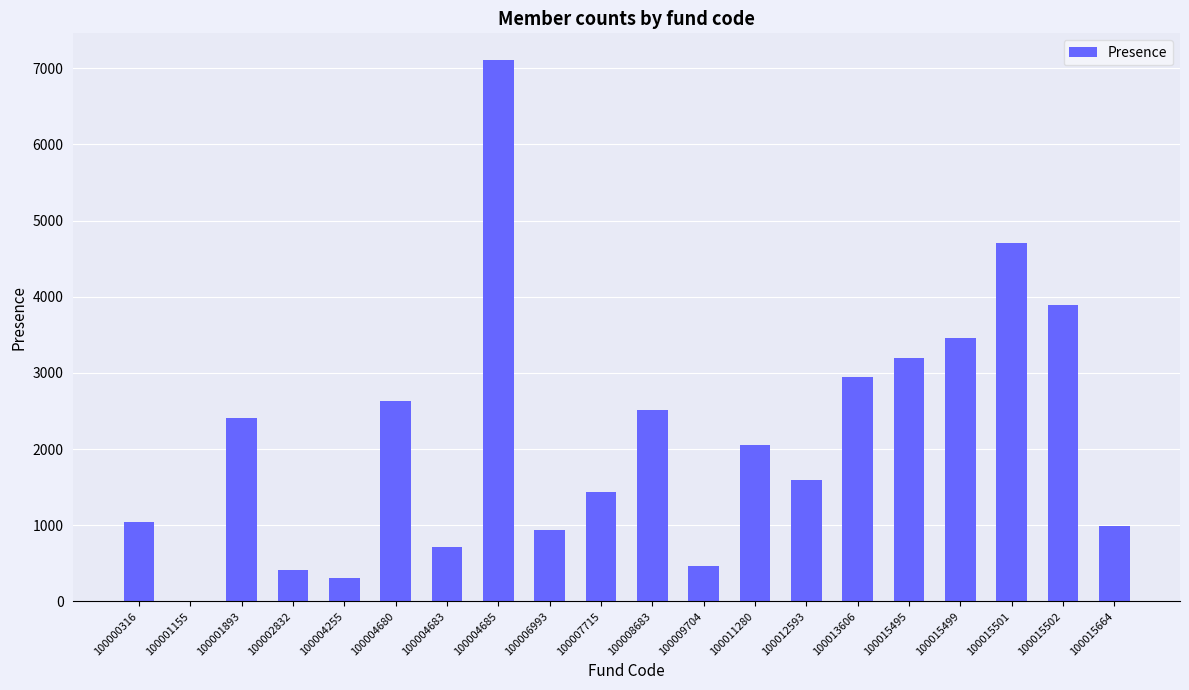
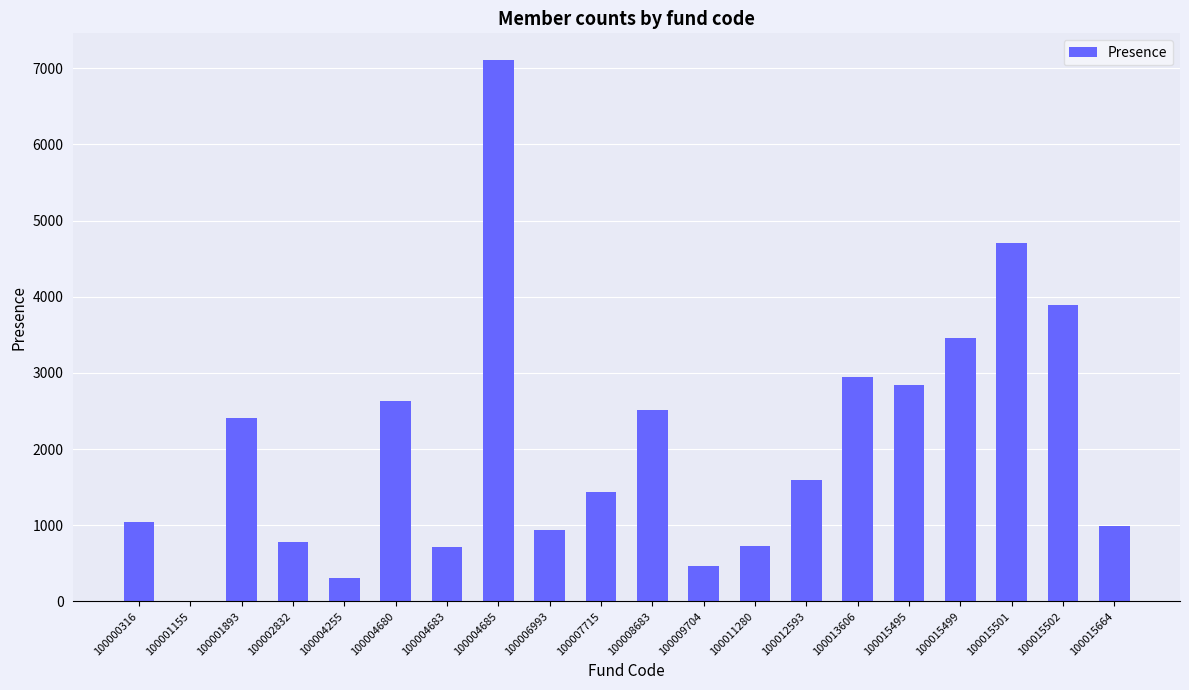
100002832: 400 -> 800
100011280: 2100 -> 700
100015495: 3200 -> 2800
